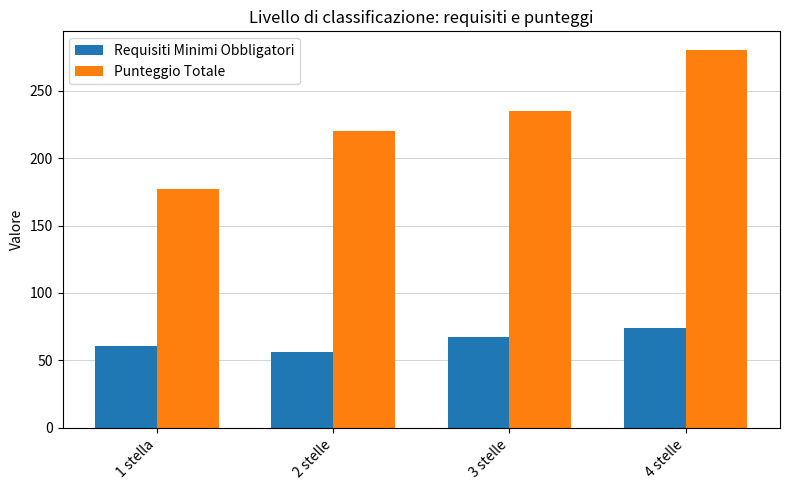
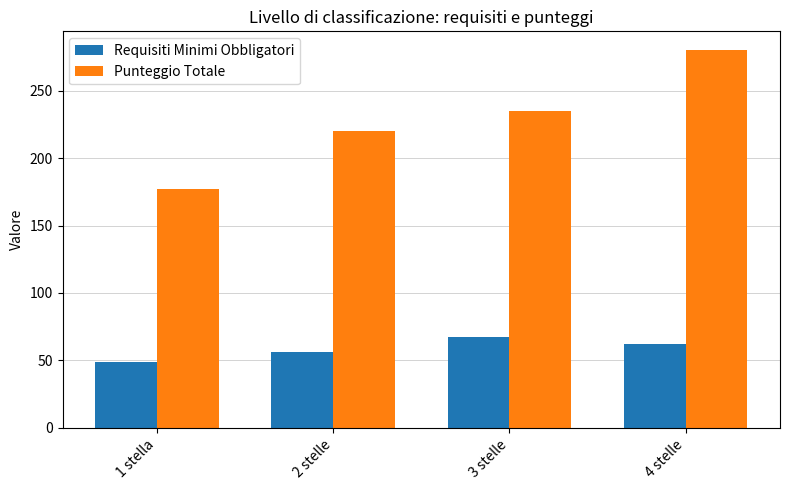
Requisiti Minimi Obbligatori, 1 stella: 61 -> 49
Requisiti Minimi Obbligatori, 4 stelle: 74 -> 62
